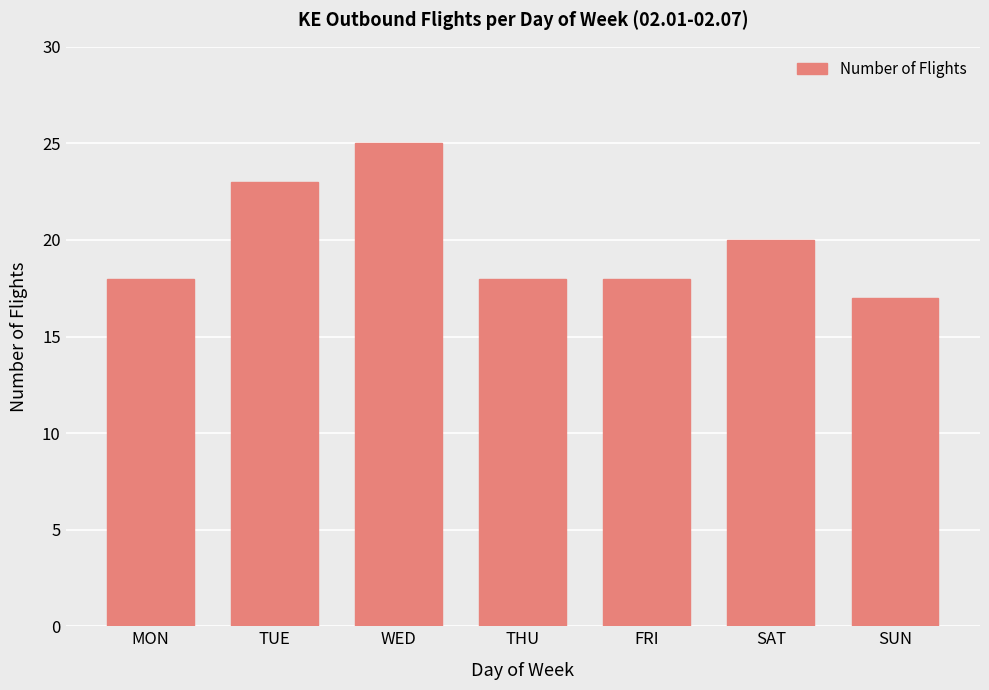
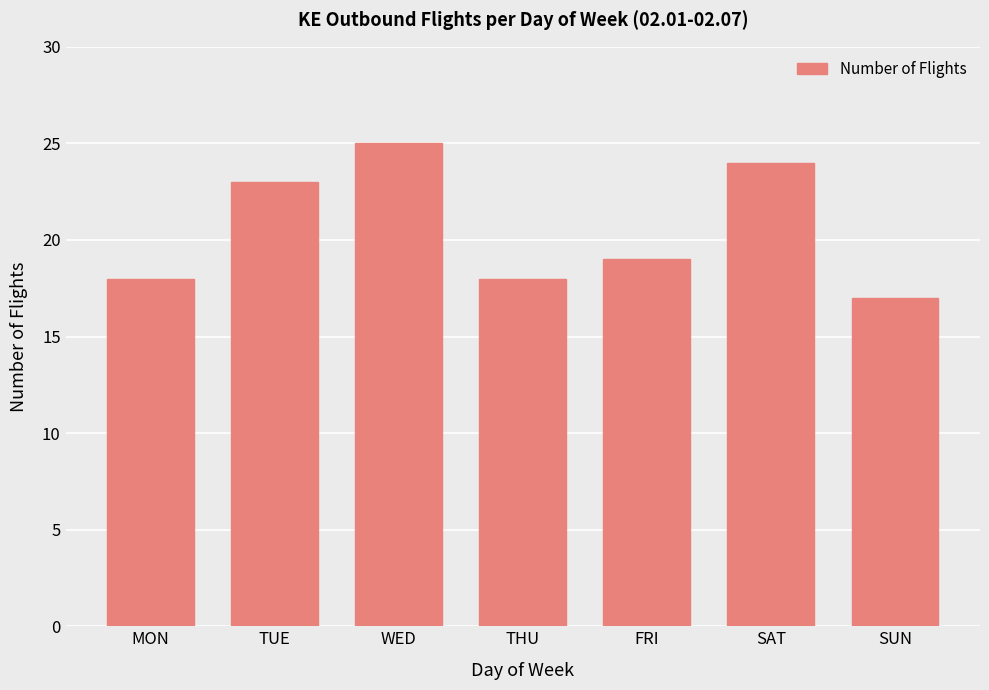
FRI: 18 -> 19
SAT: 20 -> 24
